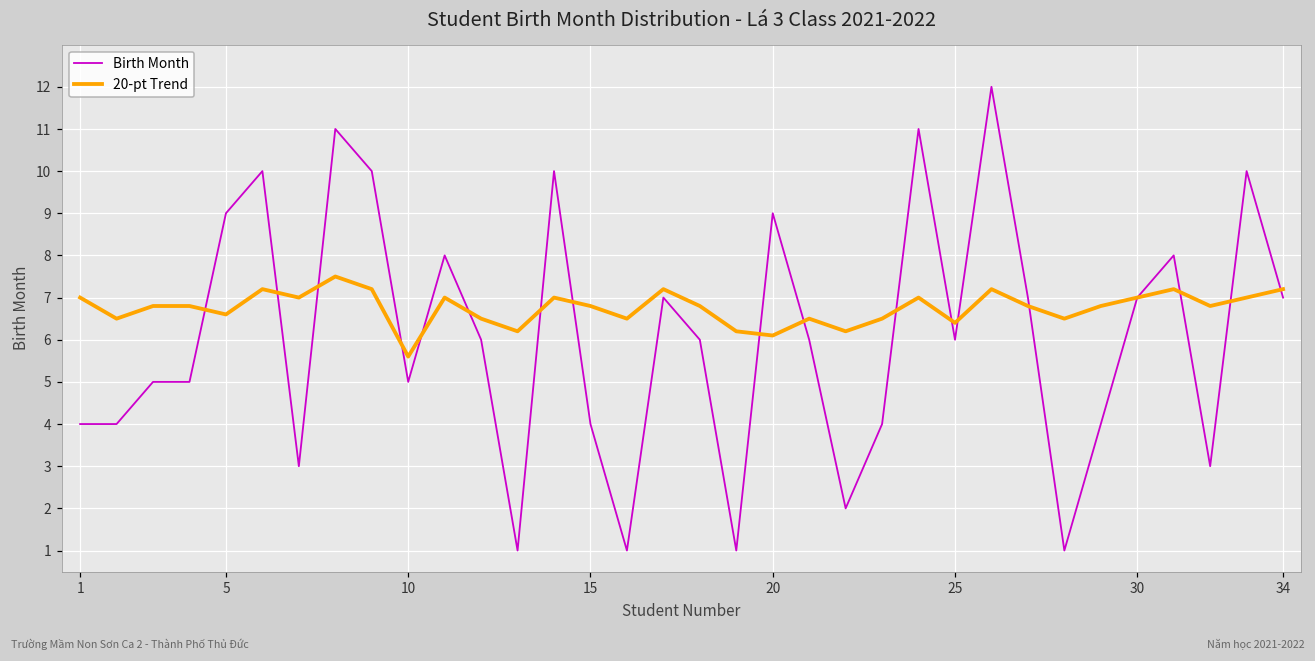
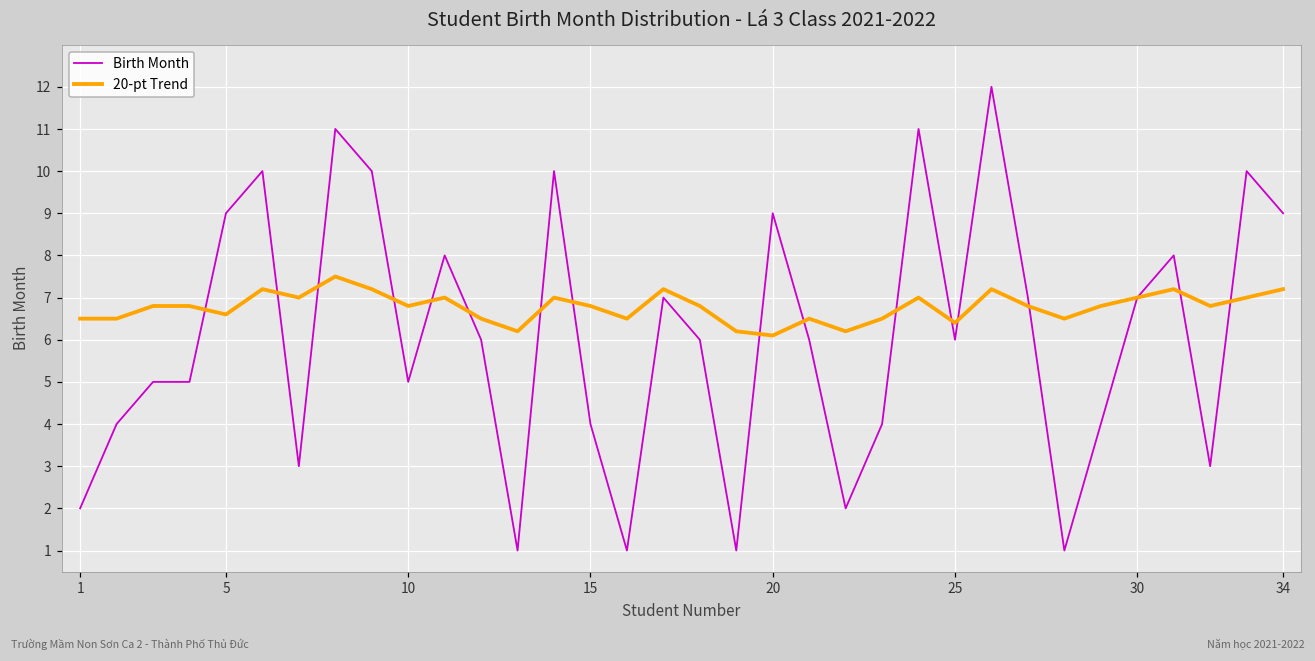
Birth Month, 1: 4 -> 2
20-pt Trend, 1: 7.0 -> 6.5
20-pt Trend, 10: 5.6 -> 6.8
Birth Month, 34: 7 -> 9
